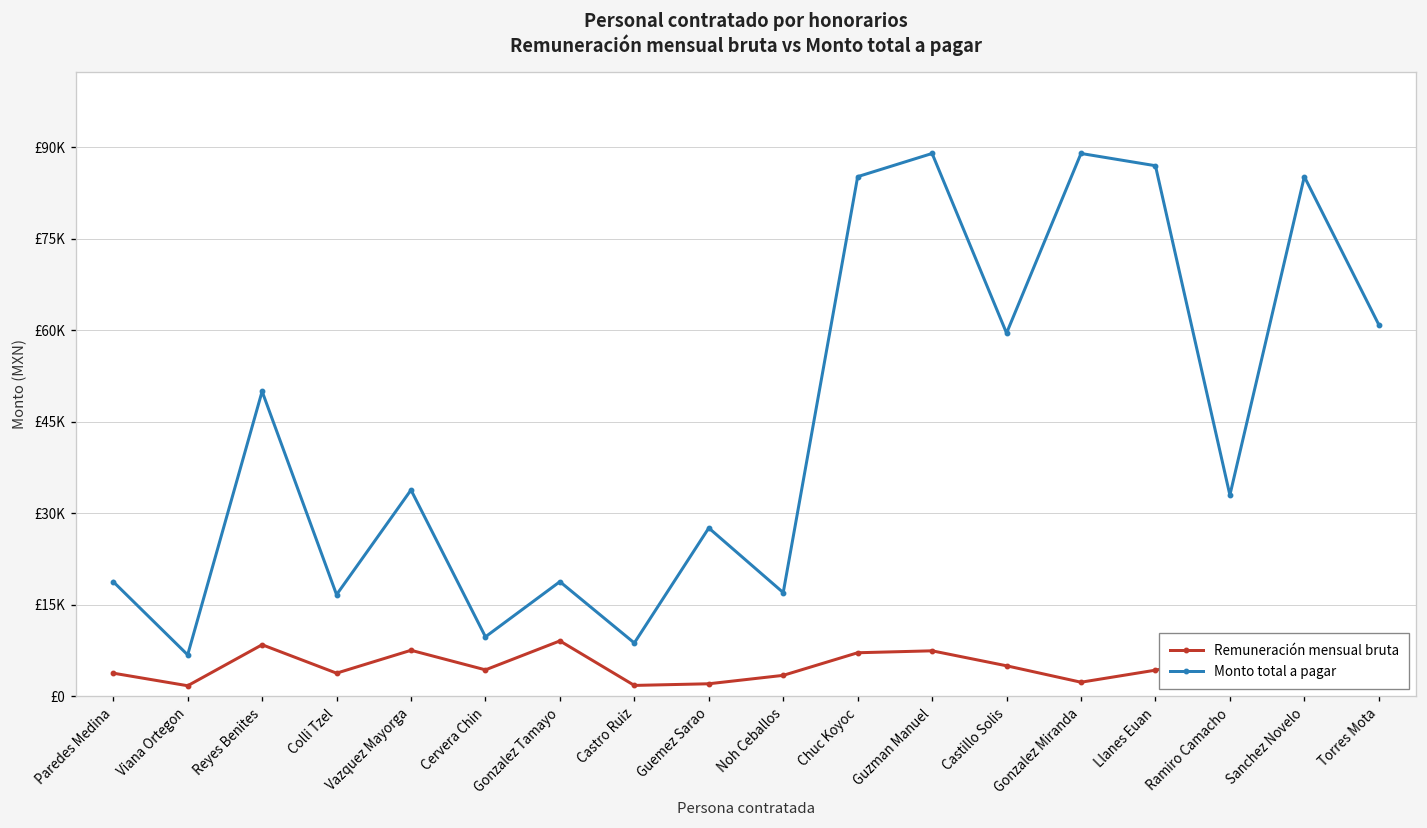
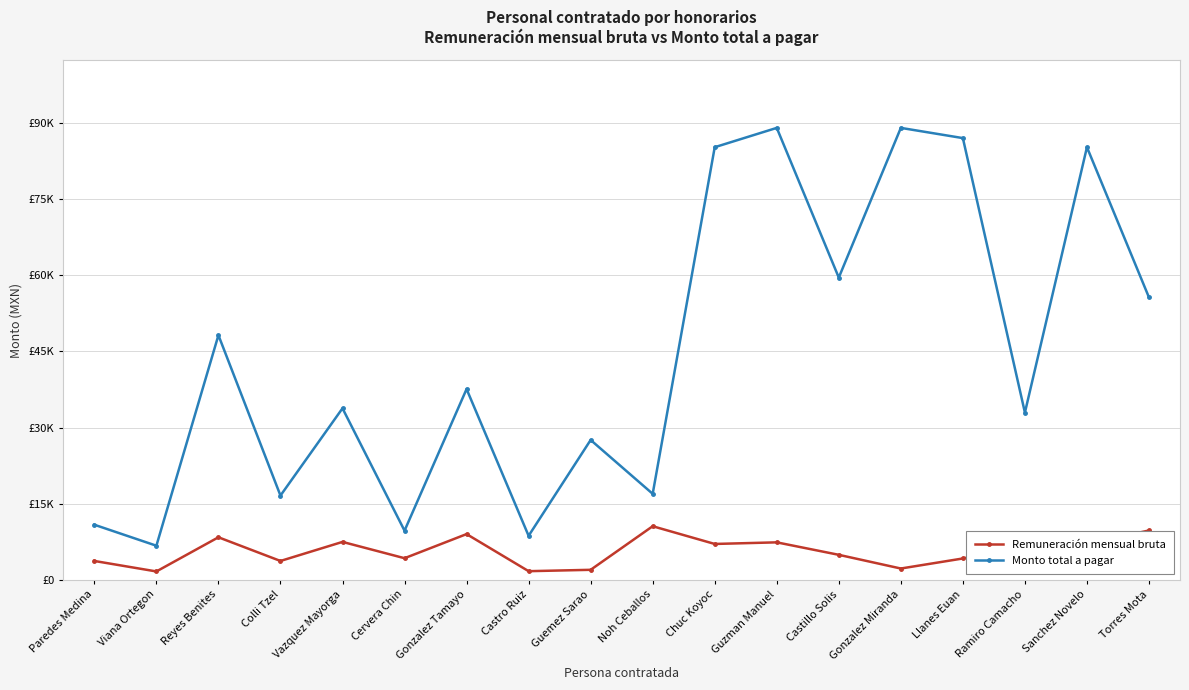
Monto total a pagar, Paredes Medina: £19000 -> £11000
Monto total a pagar, Reyes Benites: £50000 -> £48000
Monto total a pagar, Gonzalez Tamayo: £19000 -> £38000
Remuneración mensual bruta, Noh Ceballos: £3000 -> £11000
Monto total a pagar, Torres Mota: £61000 -> £56000
